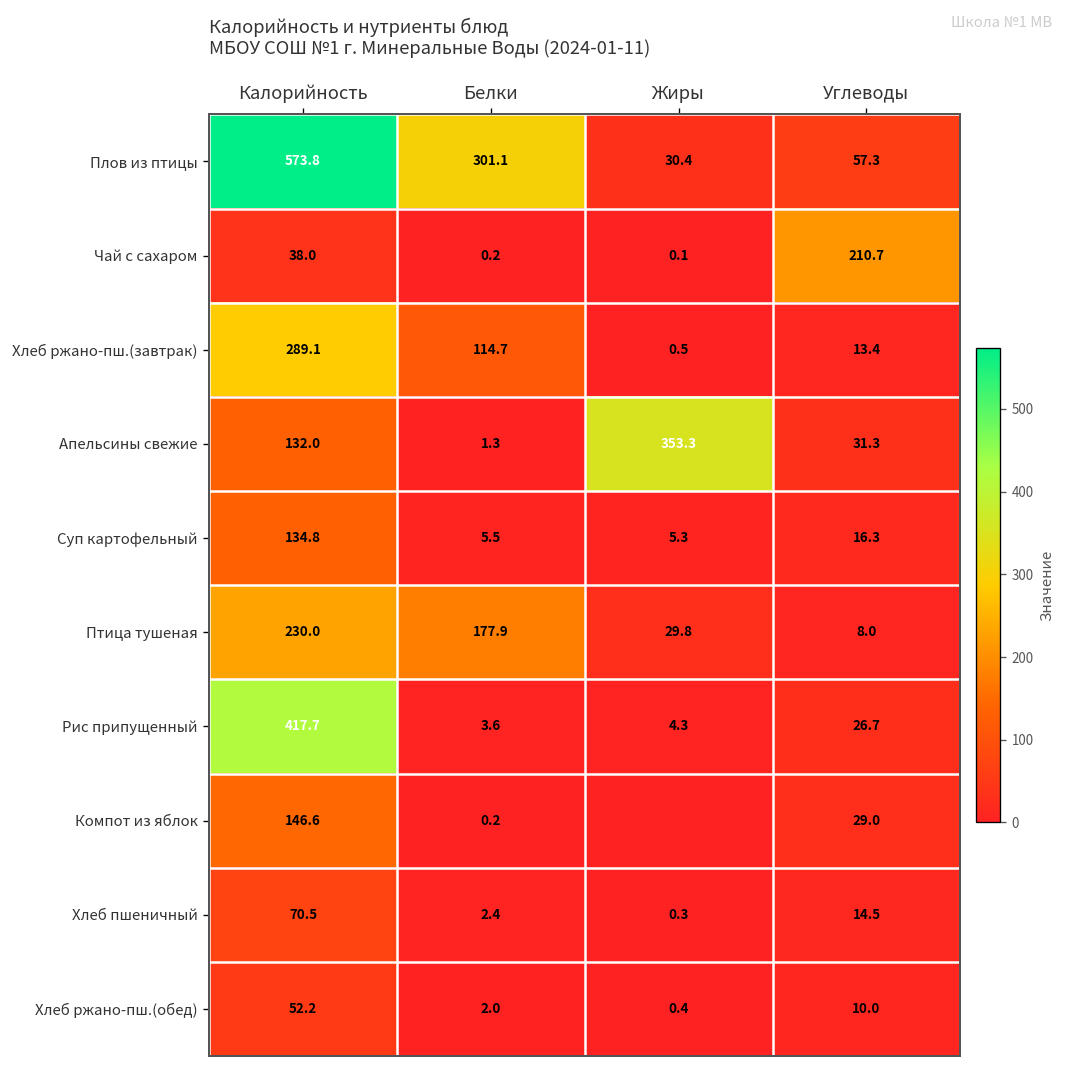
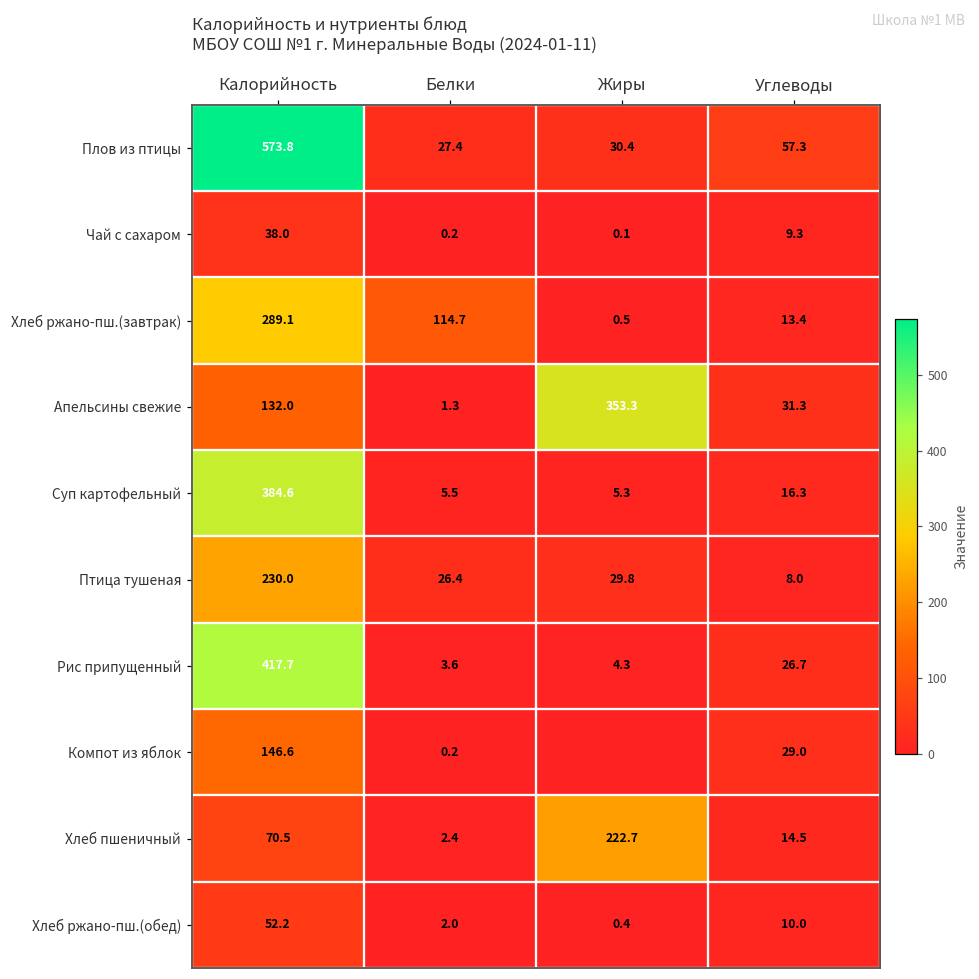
Плов из птицы, Белки: 301.1 -> 27.4
Чай с сахаром, Углеводы: 210.7 -> 9.3
Суп картофельный, Калорийность: 134.8 -> 384.6
Птица тушеная, Белки: 177.9 -> 26.4
Хлеб пшеничный, Жиры: 0.3 -> 222.7
